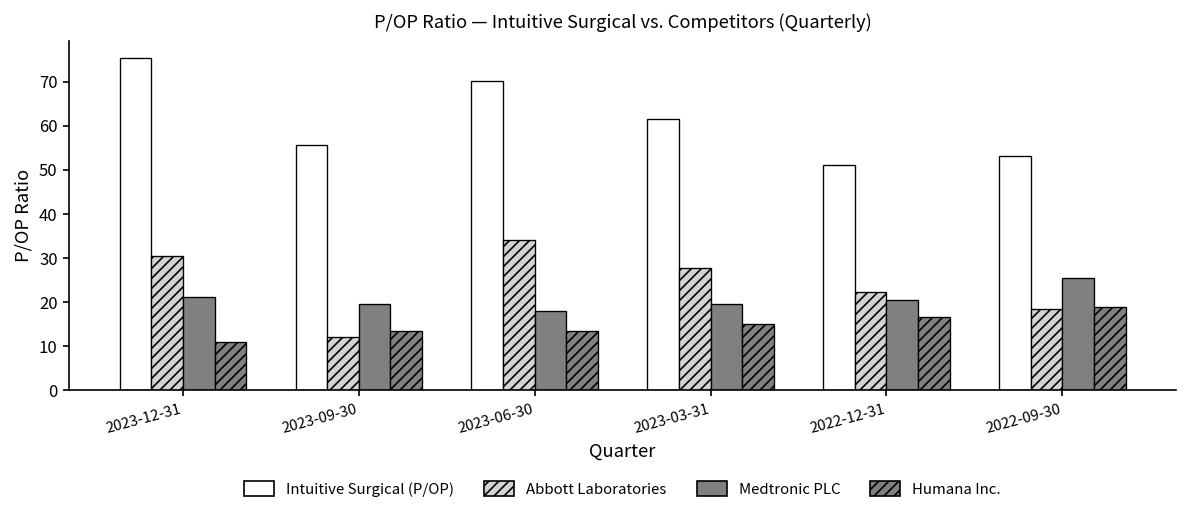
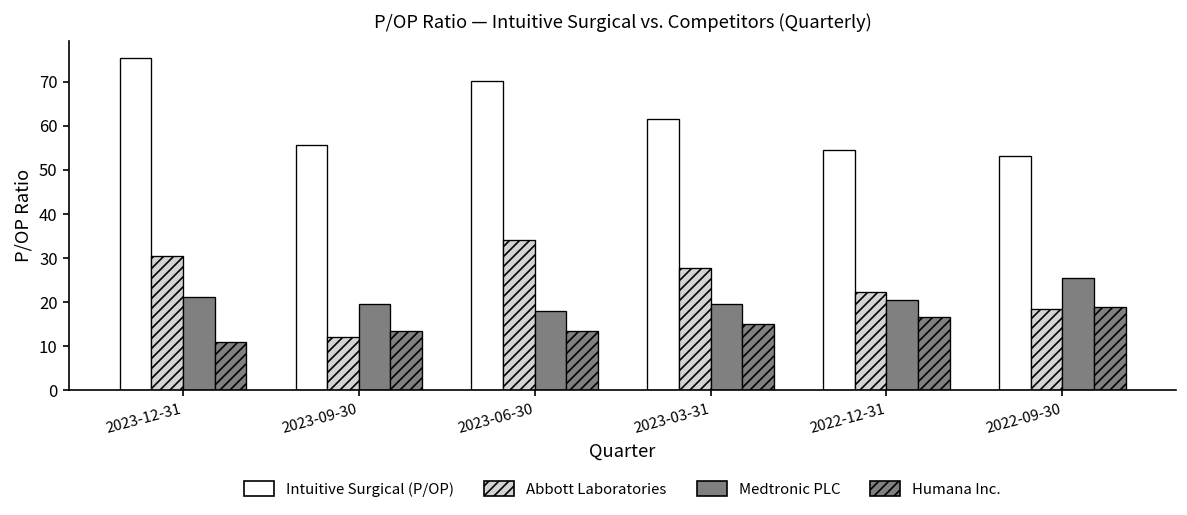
Intuitive Surgical (P/OP), 2022-12-31: 51 -> 54
